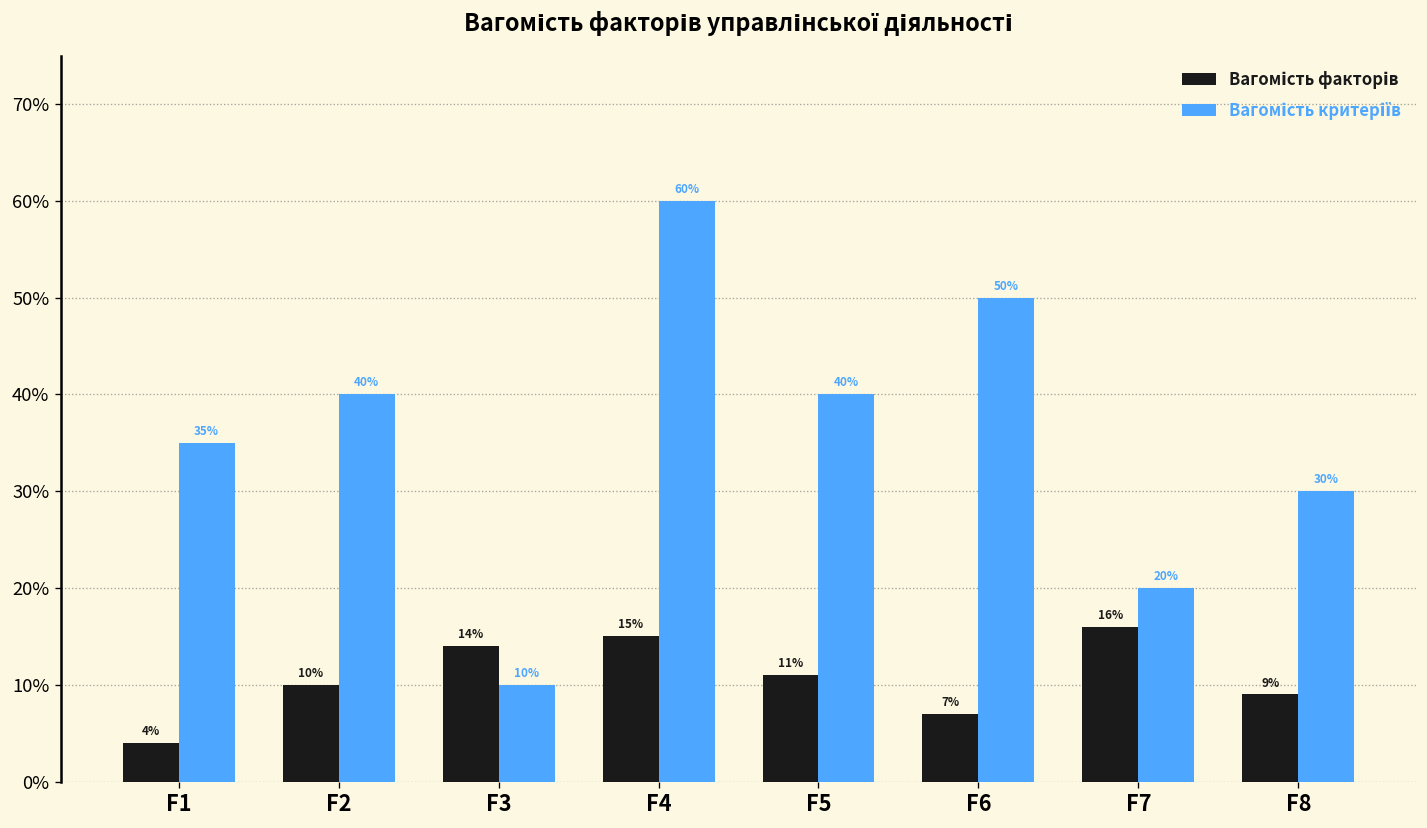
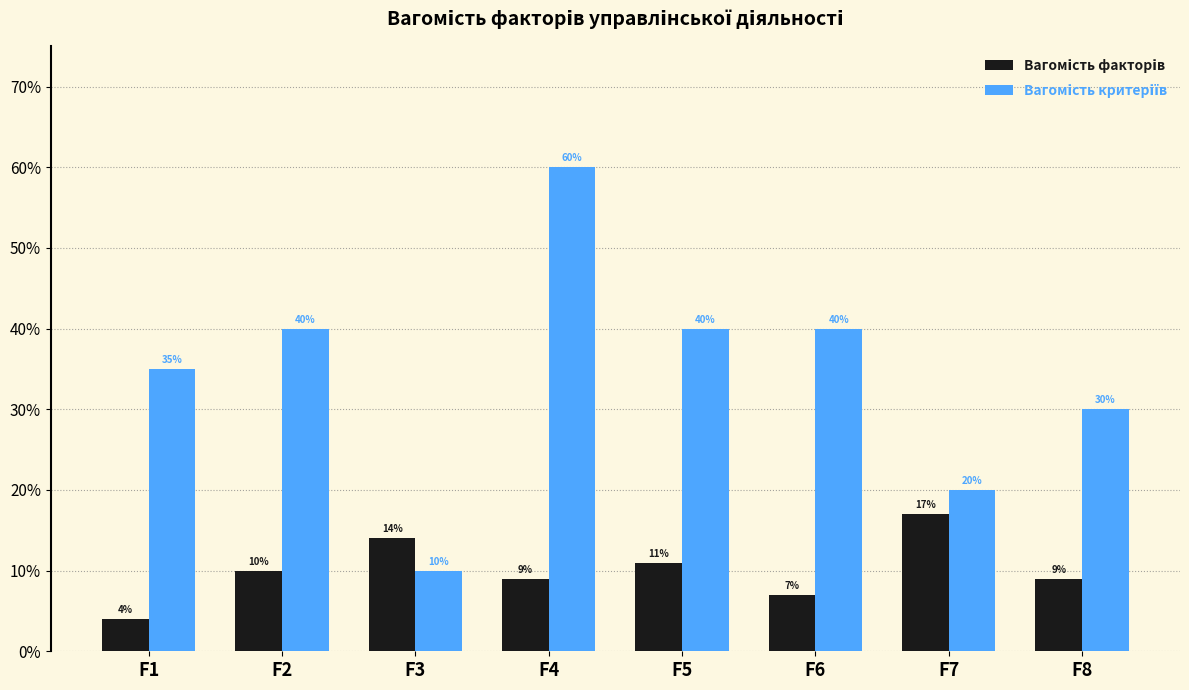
Вагомість факторів, F4: 15% -> 9%
Вагомість критеріїв, F6: 50% -> 40%
Вагомість факторів, F7: 16% -> 17%
